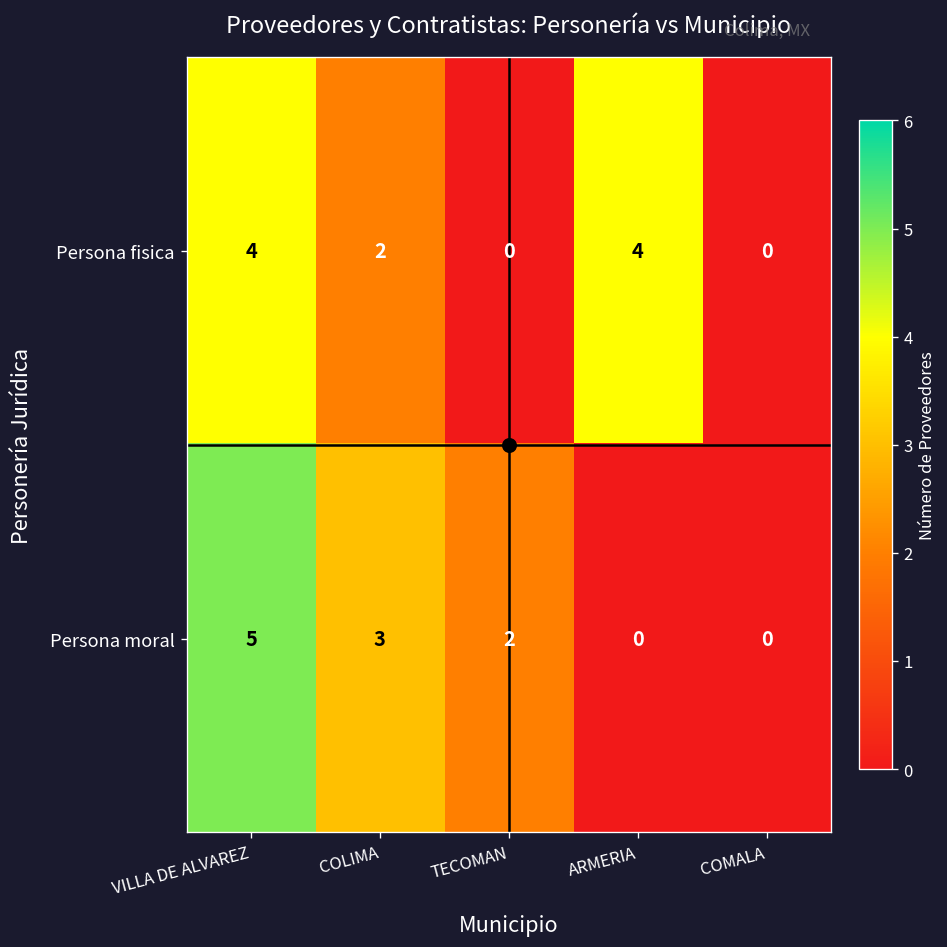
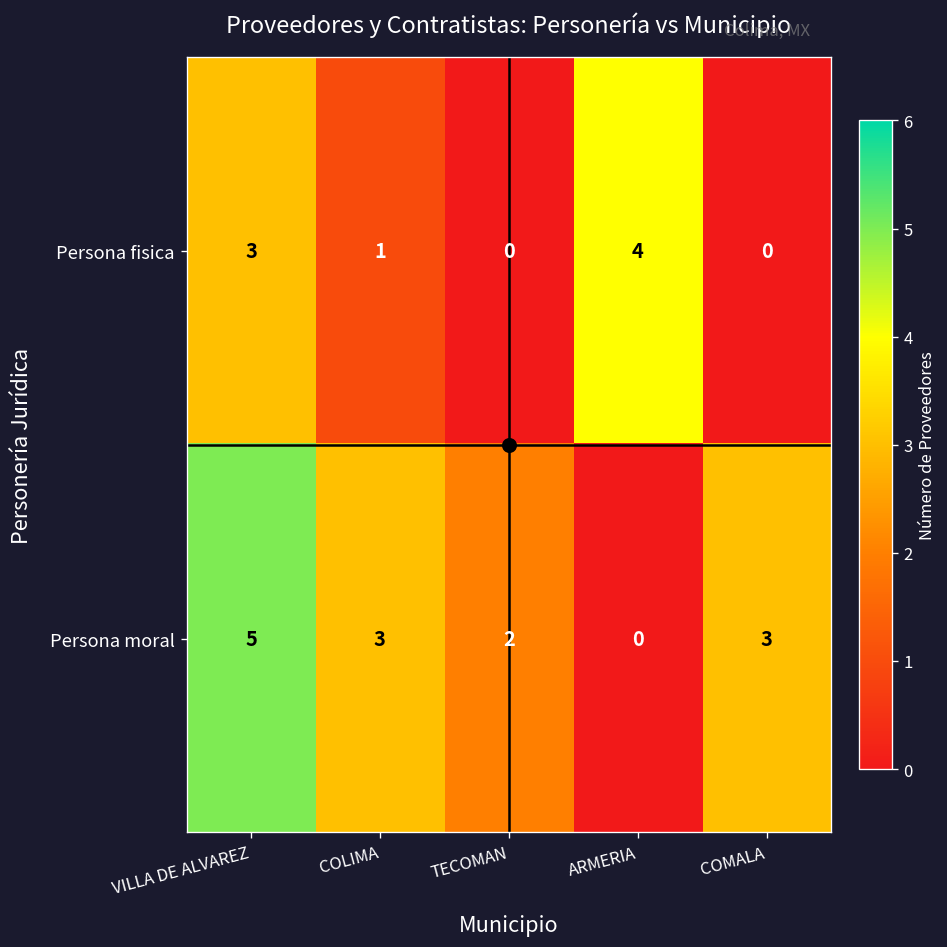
Persona fisica, VILLA DE ALVAREZ: 4 -> 3
Persona fisica, COLIMA: 2 -> 1
Persona moral, COMALA: 0 -> 3
